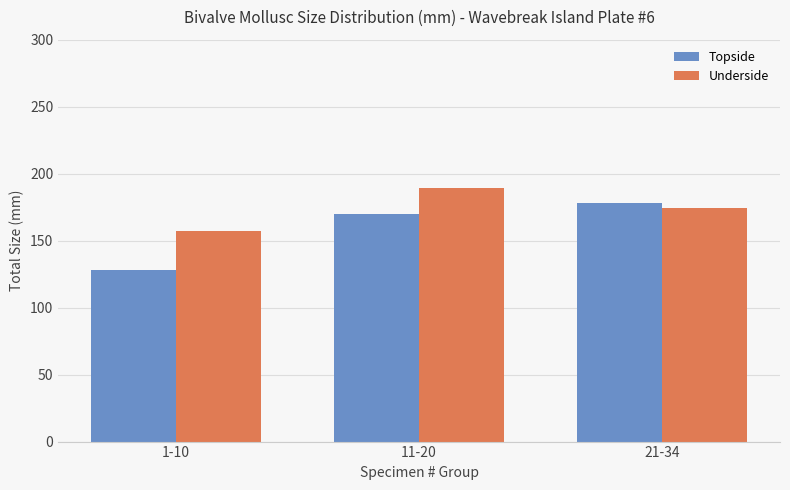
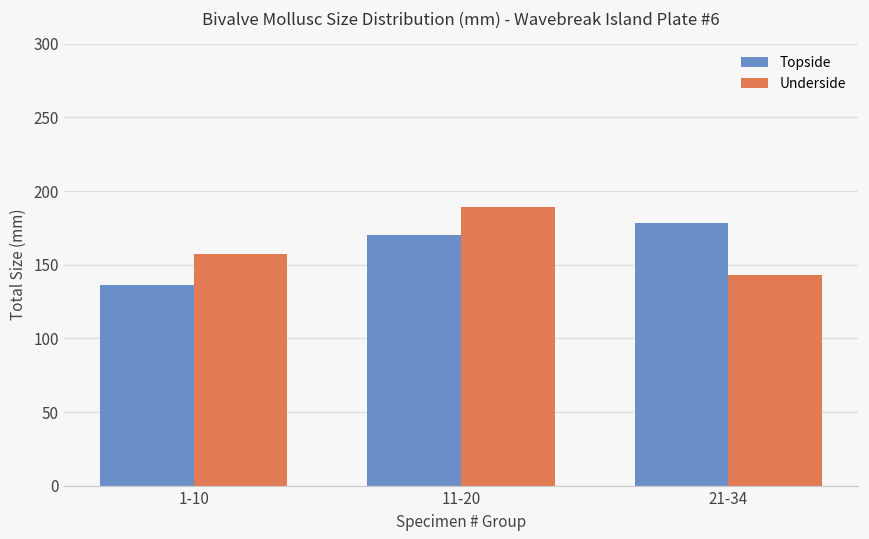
Topside, 1-10: 128 -> 136
Underside, 21-34: 174 -> 143
